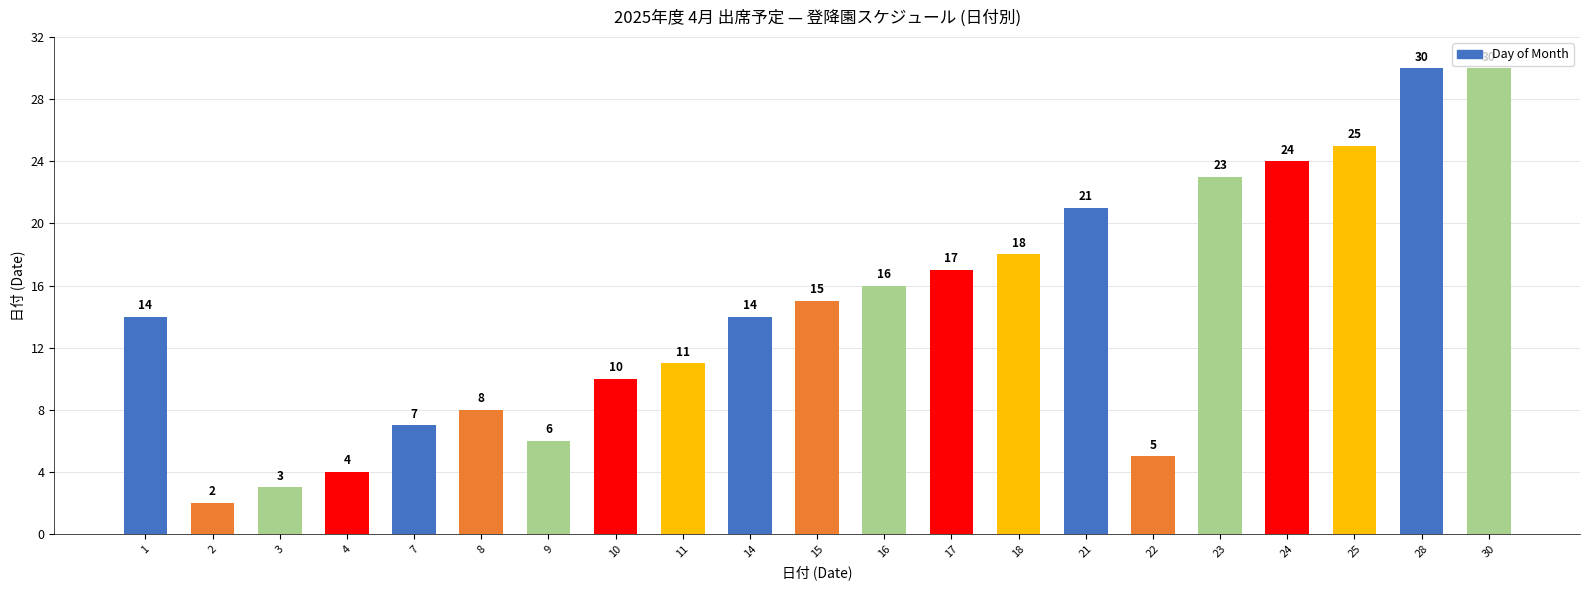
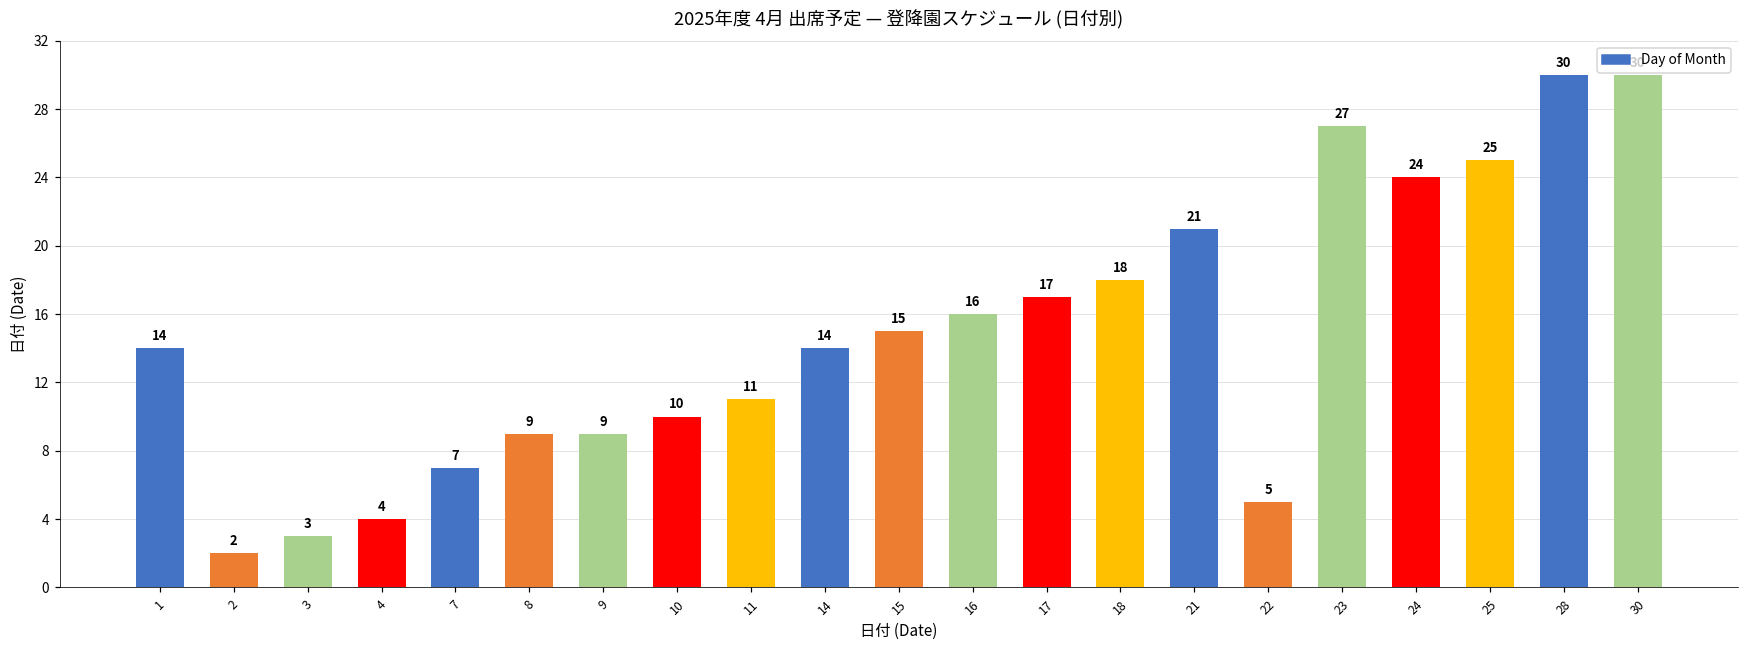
8: 8 -> 9
9: 6 -> 9
23: 23 -> 27
